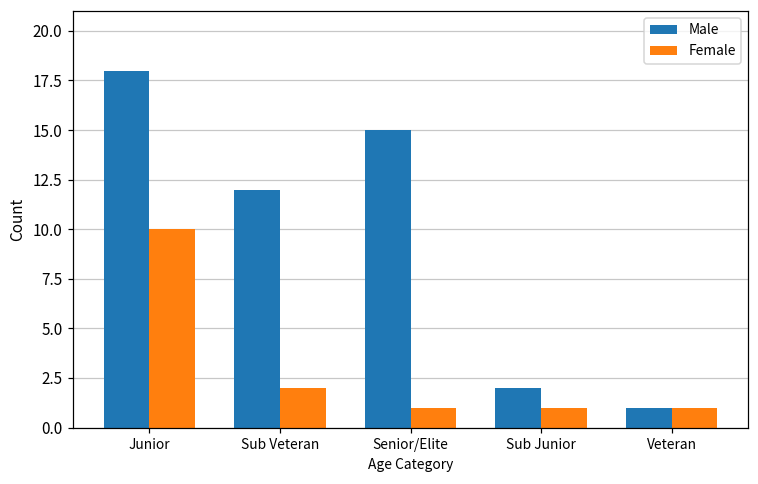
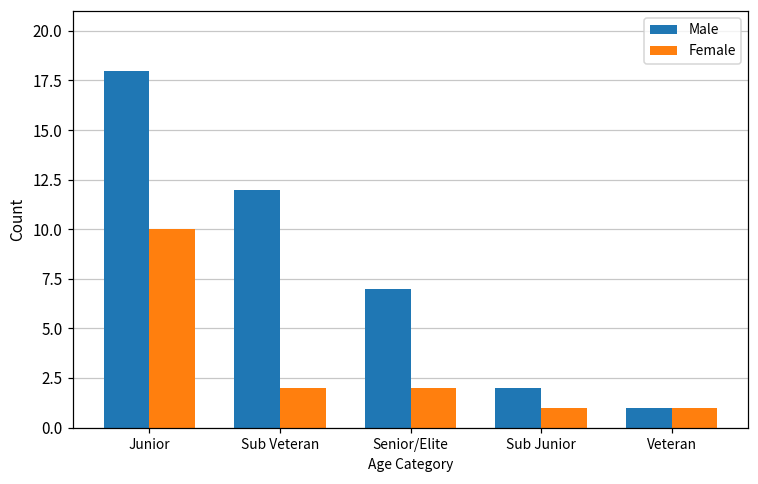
Male, Senior/Elite: 15 -> 7
Female, Senior/Elite: 1 -> 2
